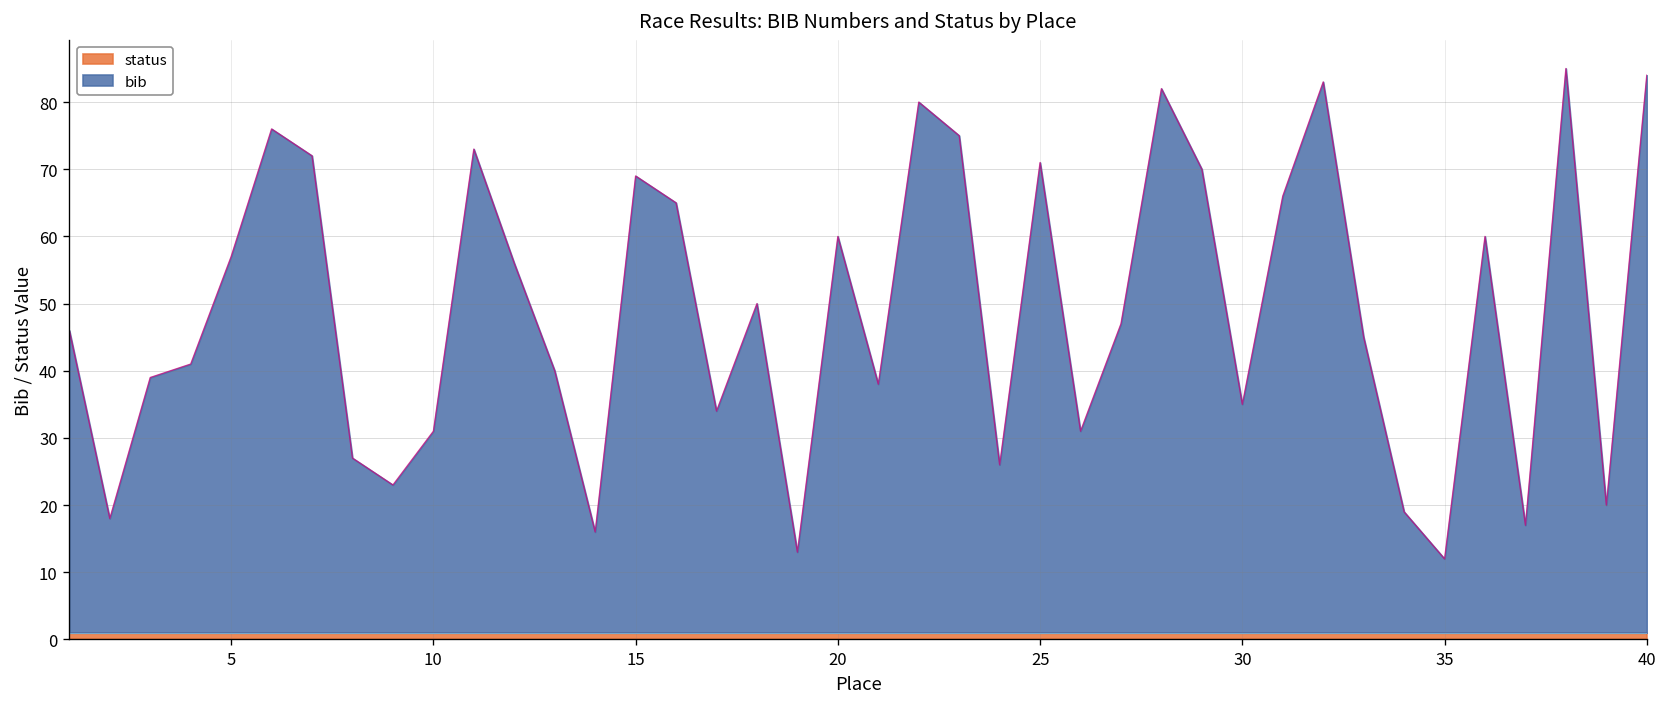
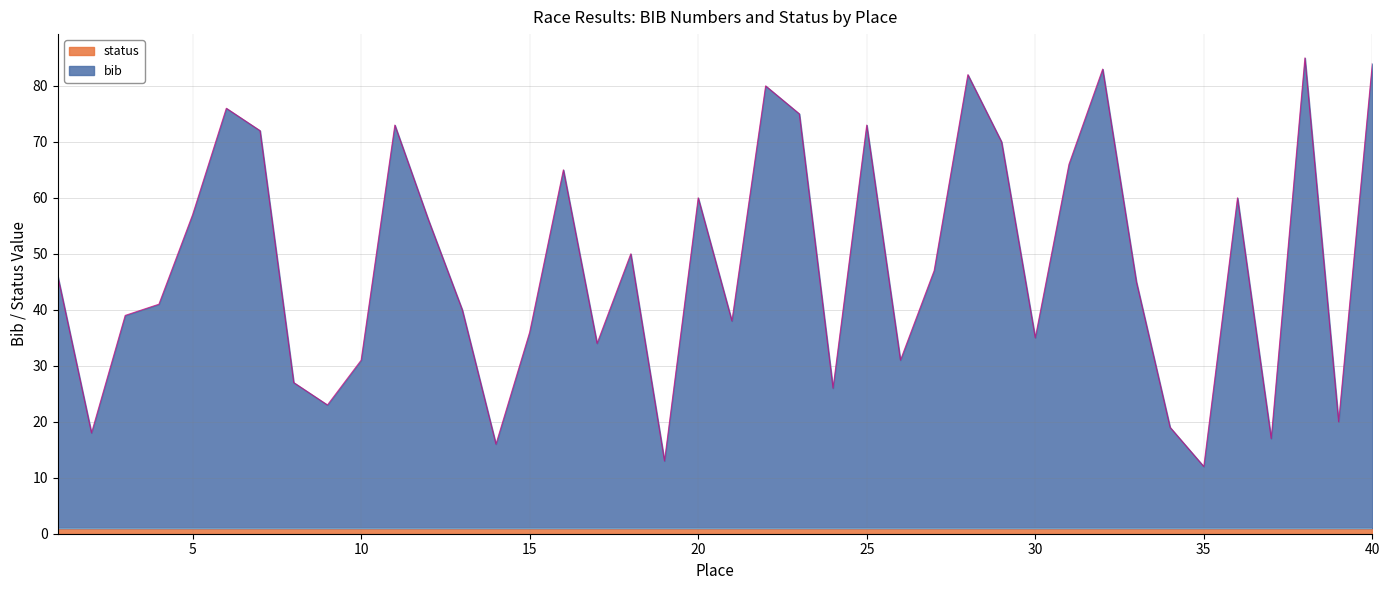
bib, 15: 69 -> 36
bib, 25: 71 -> 73
